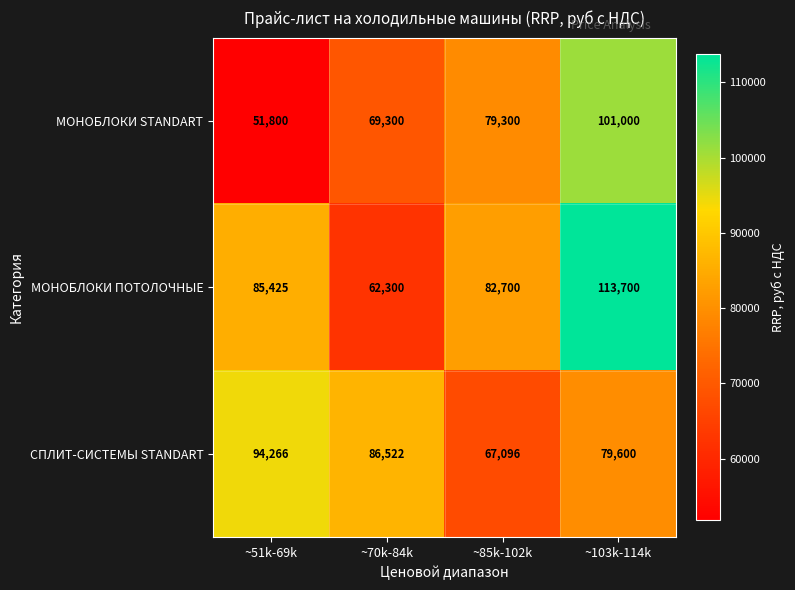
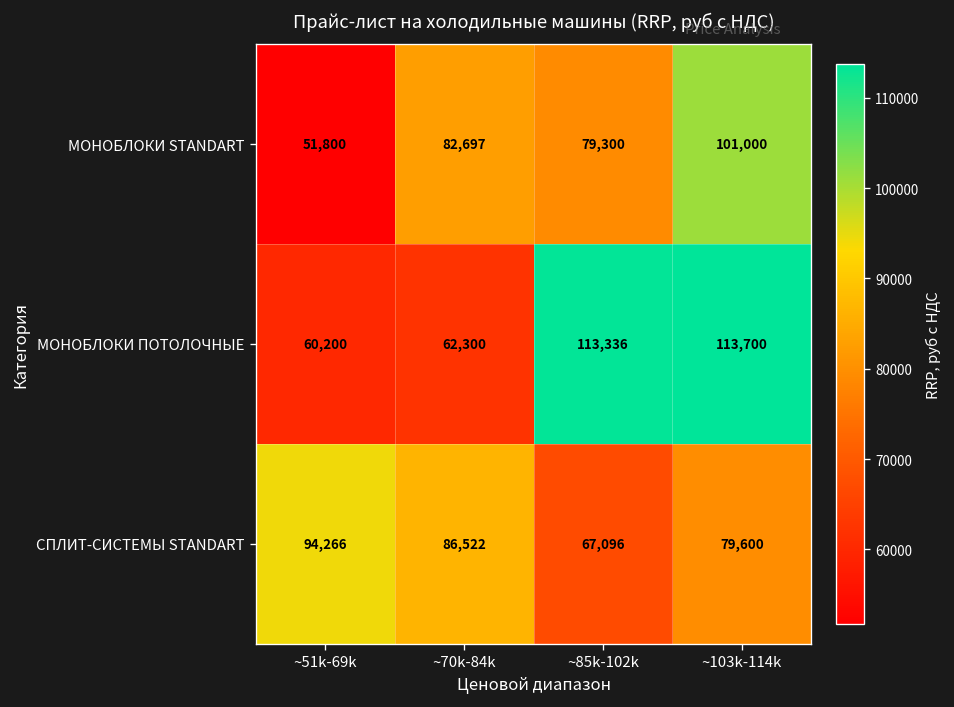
МОНОБЛОКИ STANDART, ~70k-84k: 69,300 -> 82,697
МОНОБЛОКИ ПОТОЛОЧНЫЕ, ~51k-69k: 85,425 -> 60,200
МОНОБЛОКИ ПОТОЛОЧНЫЕ, ~85k-102k: 82,700 -> 113,336
